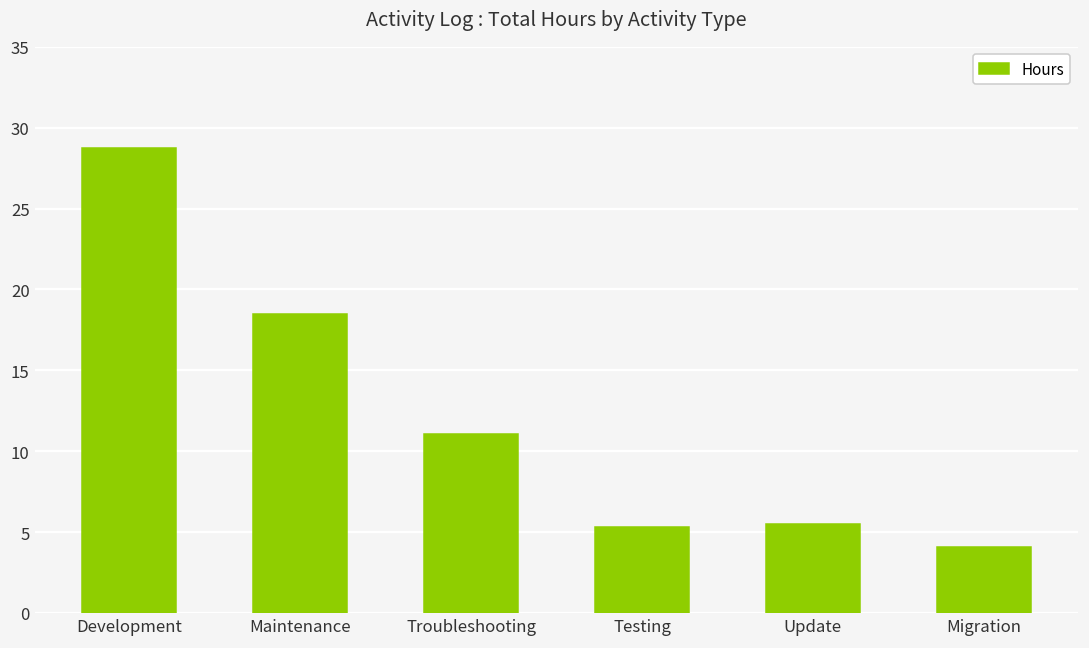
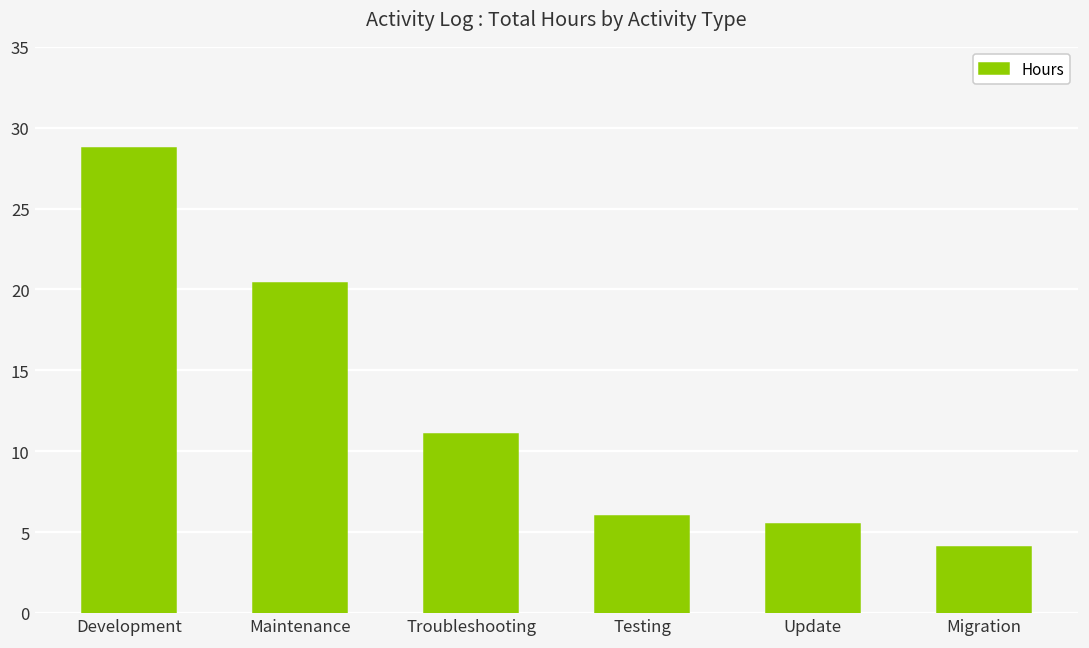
Maintenance: 18.5 -> 20.4
Testing: 5.3 -> 6.0
